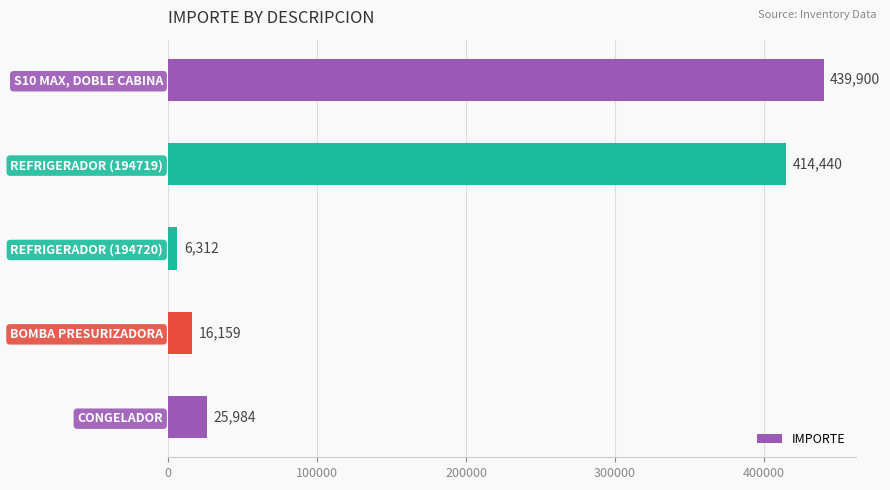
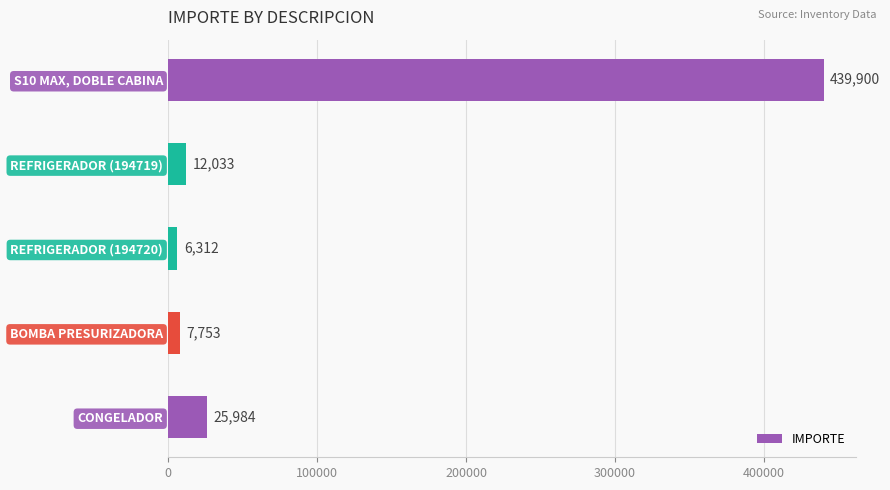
REFRIGERADOR (194719): 414,440 -> 12,033
BOMBA PRESURIZADORA: 16,159 -> 7,753
